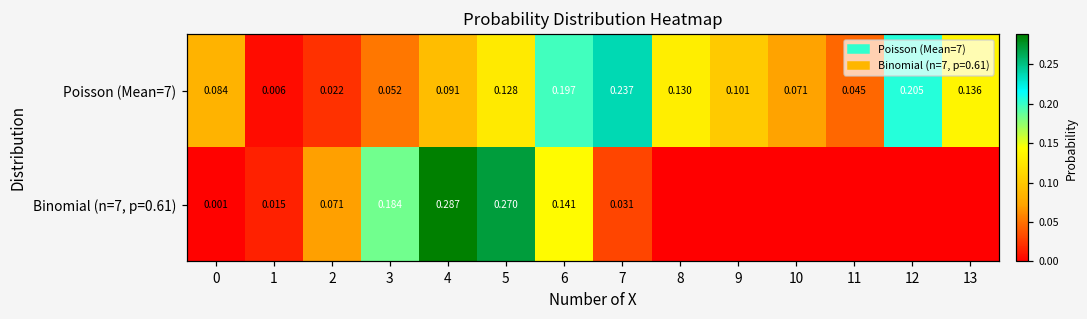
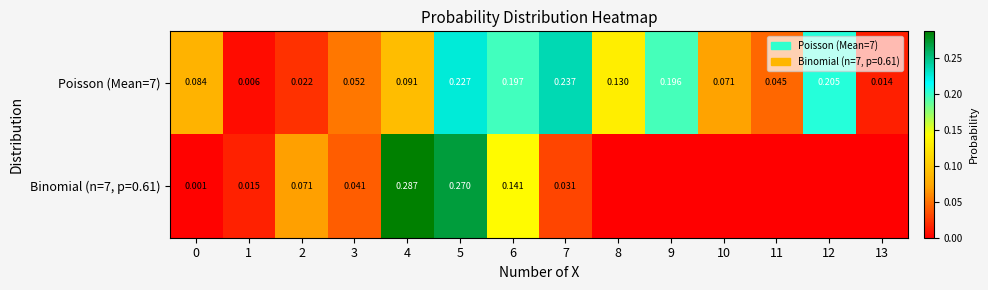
Poisson (Mean=7), 5: 0.128 -> 0.227
Poisson (Mean=7), 9: 0.101 -> 0.196
Poisson (Mean=7), 13: 0.136 -> 0.014
Binomial (n=7, p=0.61), 3: 0.184 -> 0.041
